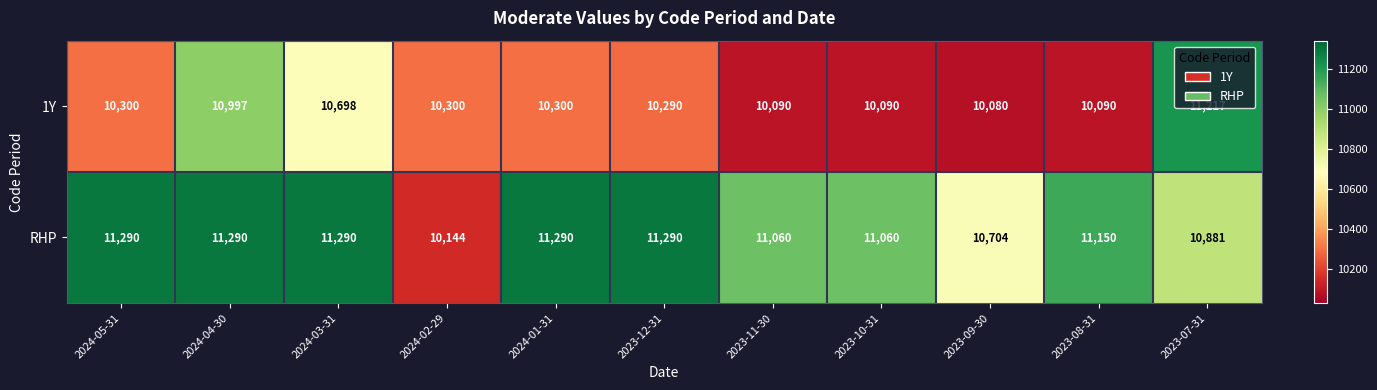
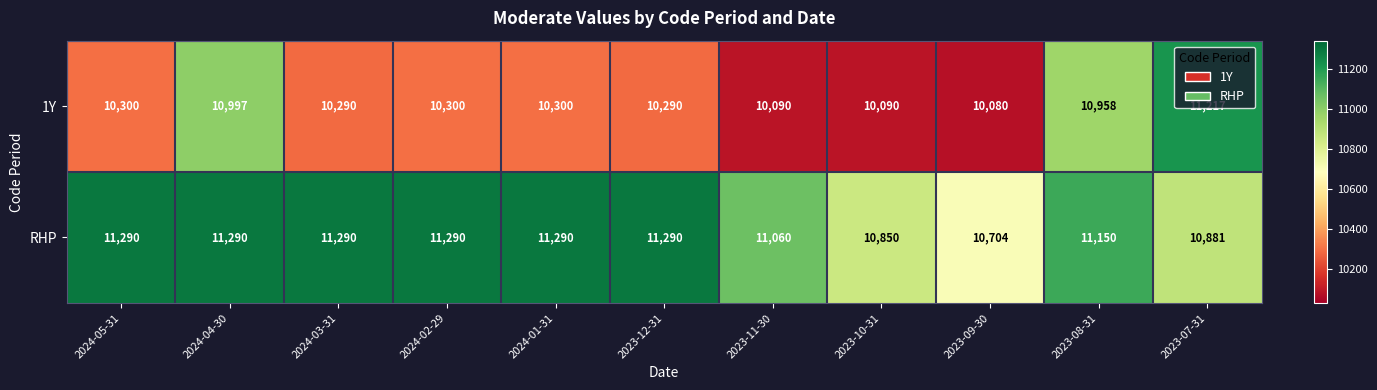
1Y, 2024-03-31: 10,698 -> 10,290
1Y, 2023-08-31: 10,090 -> 10,958
RHP, 2024-02-29: 10,144 -> 11,290
RHP, 2023-10-31: 11,060 -> 10,850
